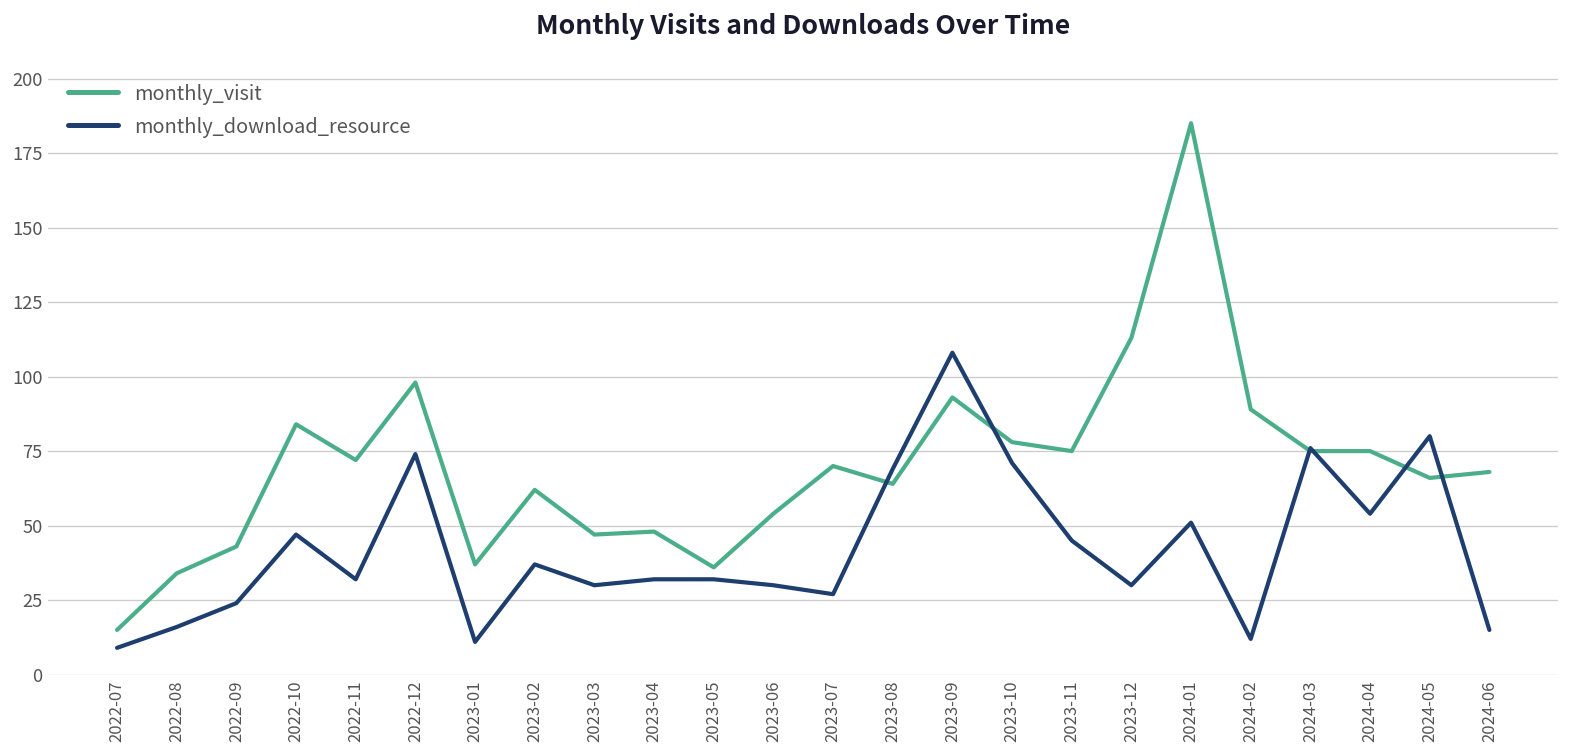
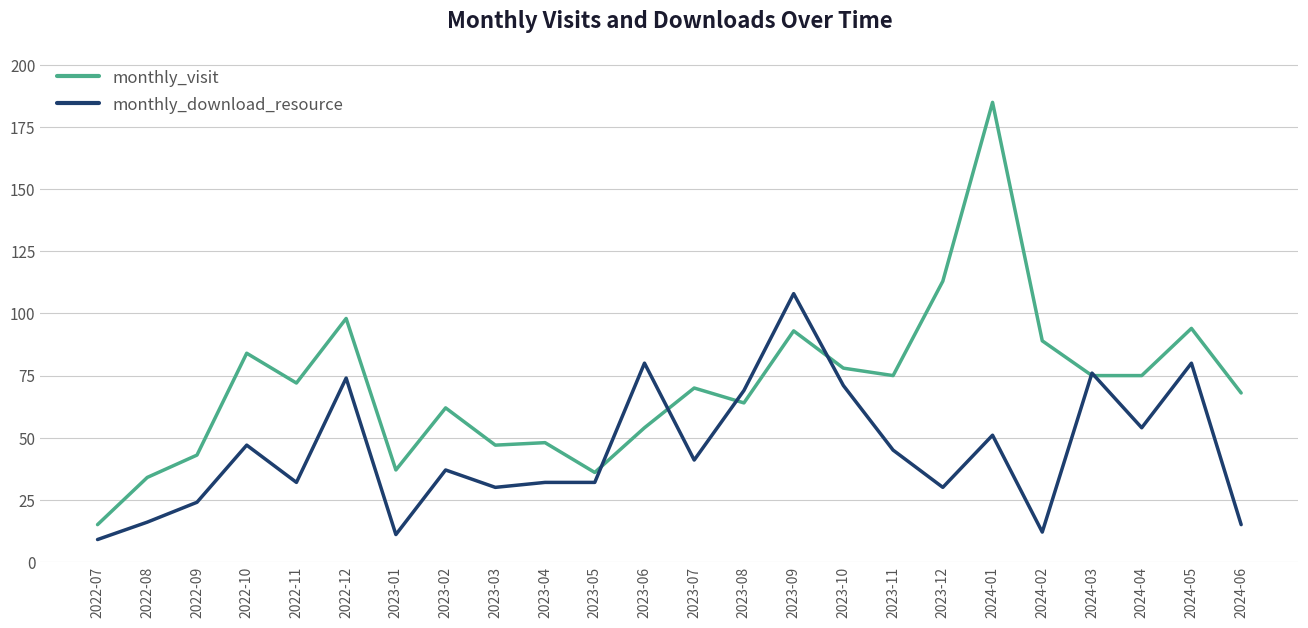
monthly_download_resource, 2023-06: 30 -> 80
monthly_download_resource, 2023-07: 27 -> 41
monthly_visit, 2024-05: 66 -> 94
